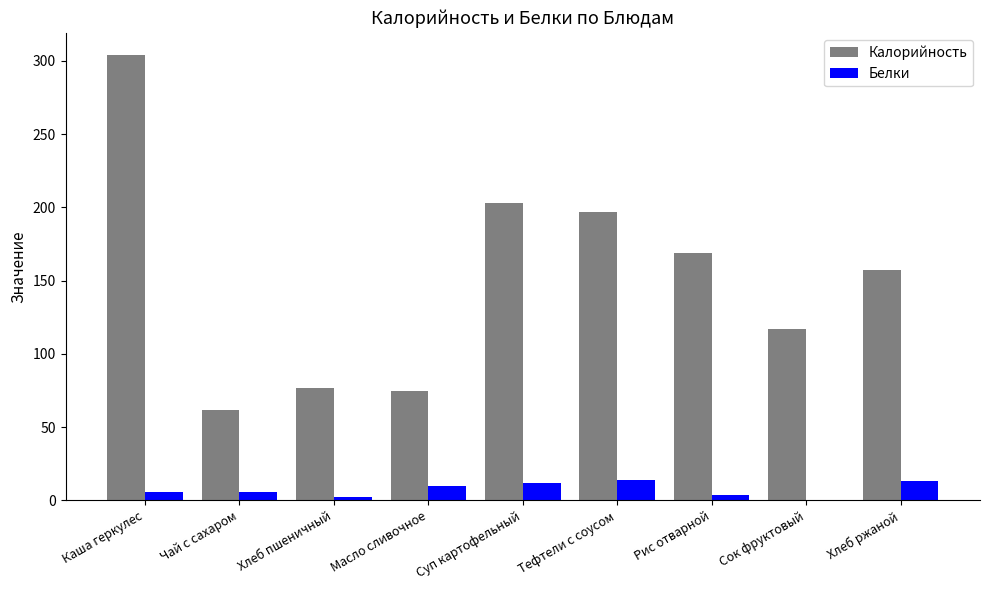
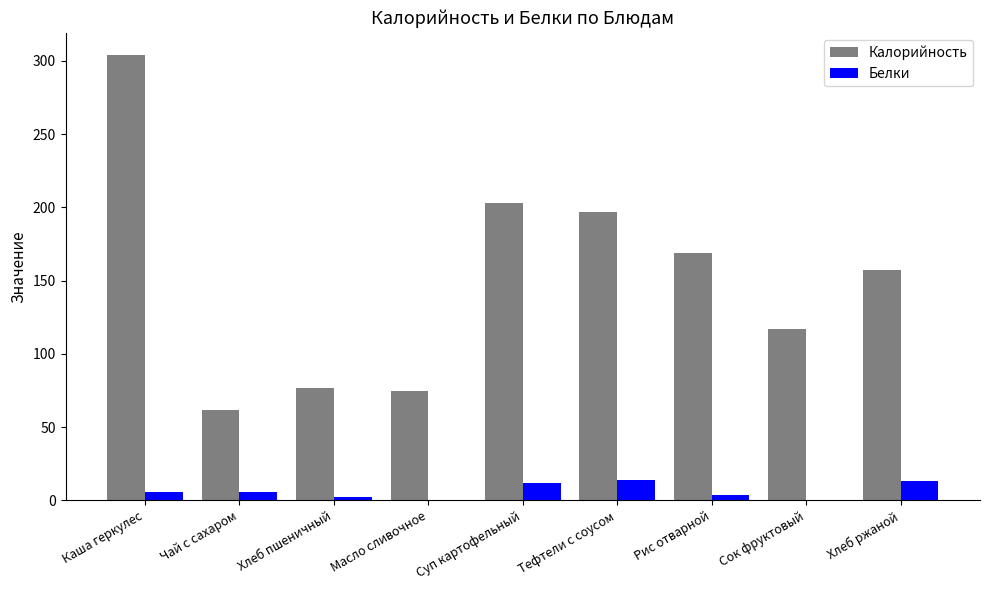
Белки, Масло сливочное: 10 -> 0
